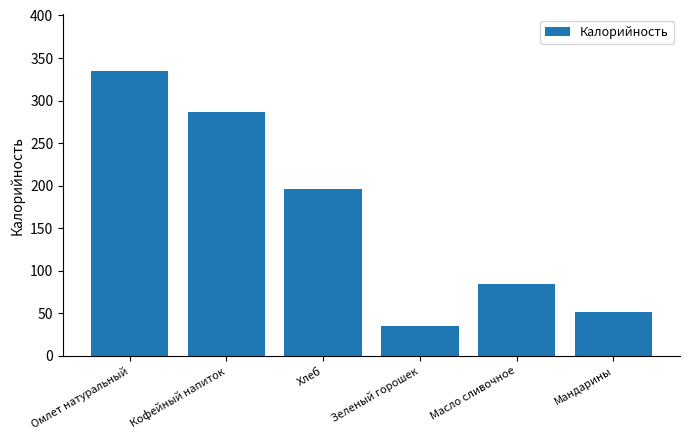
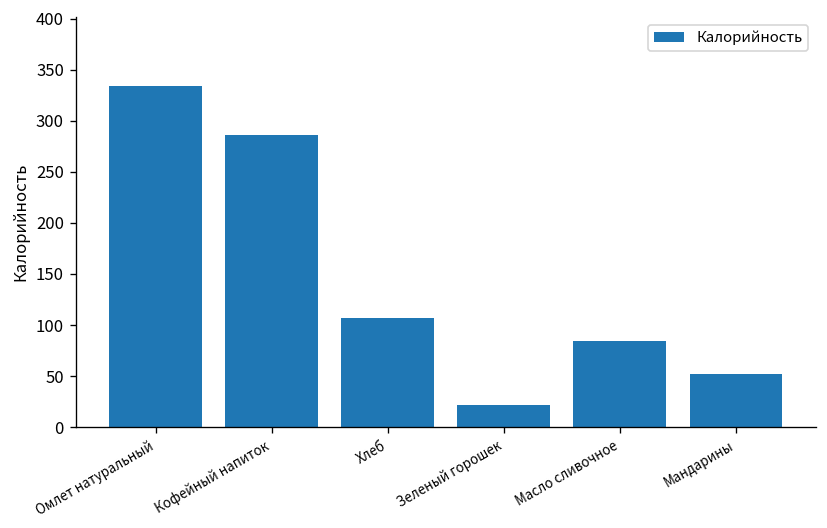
Хлеб: 200 -> 110
Зеленый горошек: 40 -> 20
